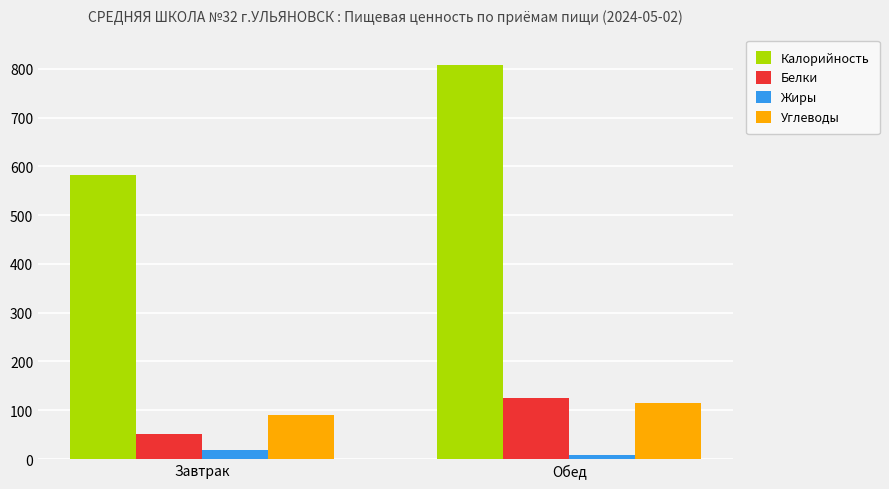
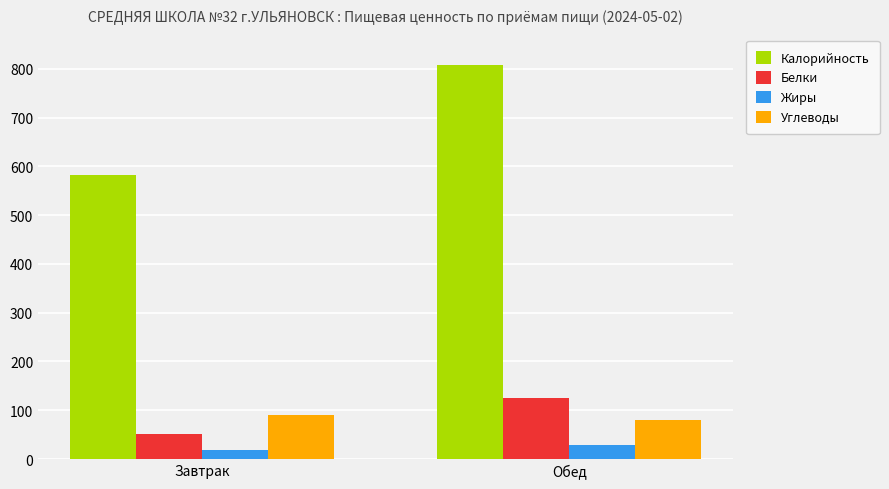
Жиры, Обед: 10 -> 30
Углеводы, Обед: 110 -> 80
